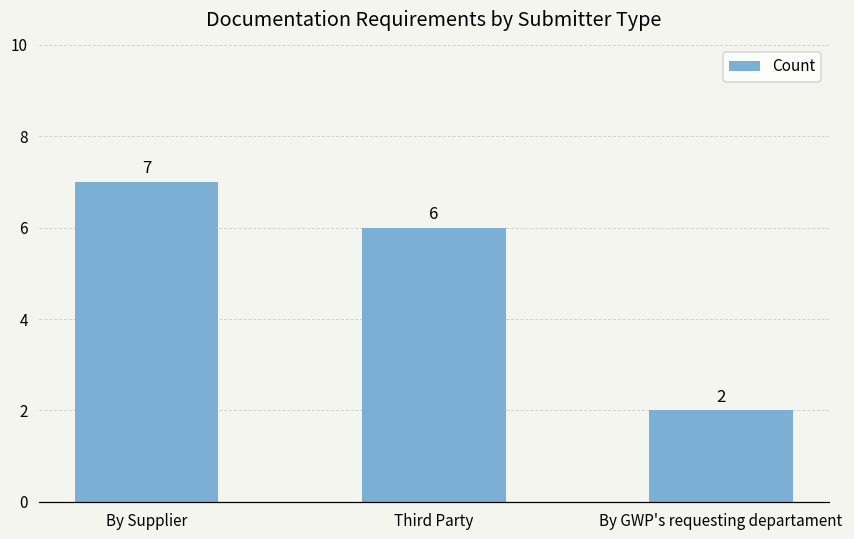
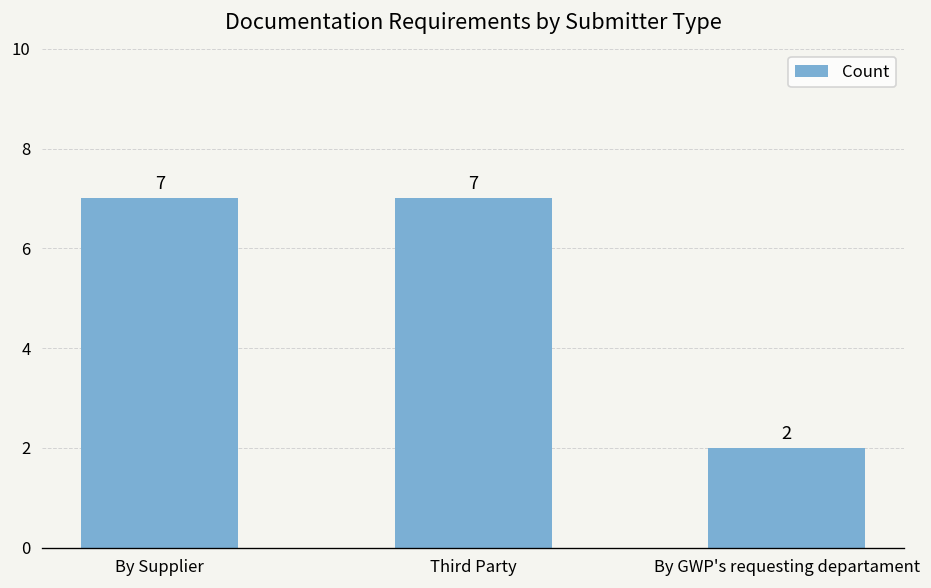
Third Party: 6 -> 7
